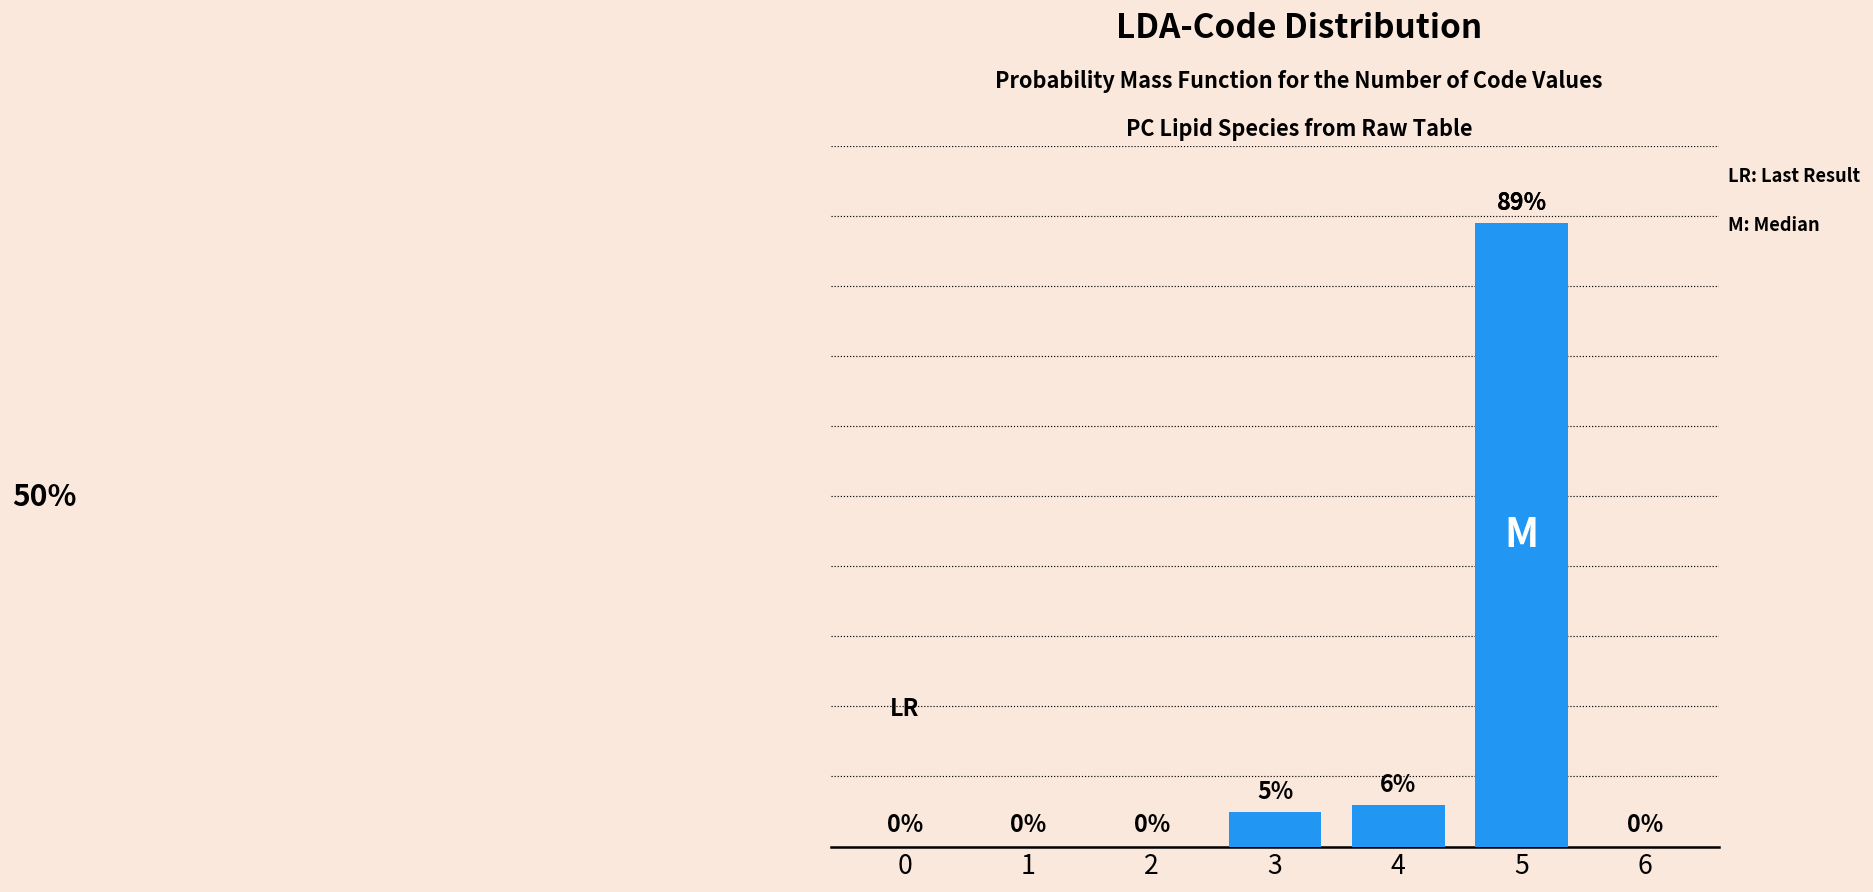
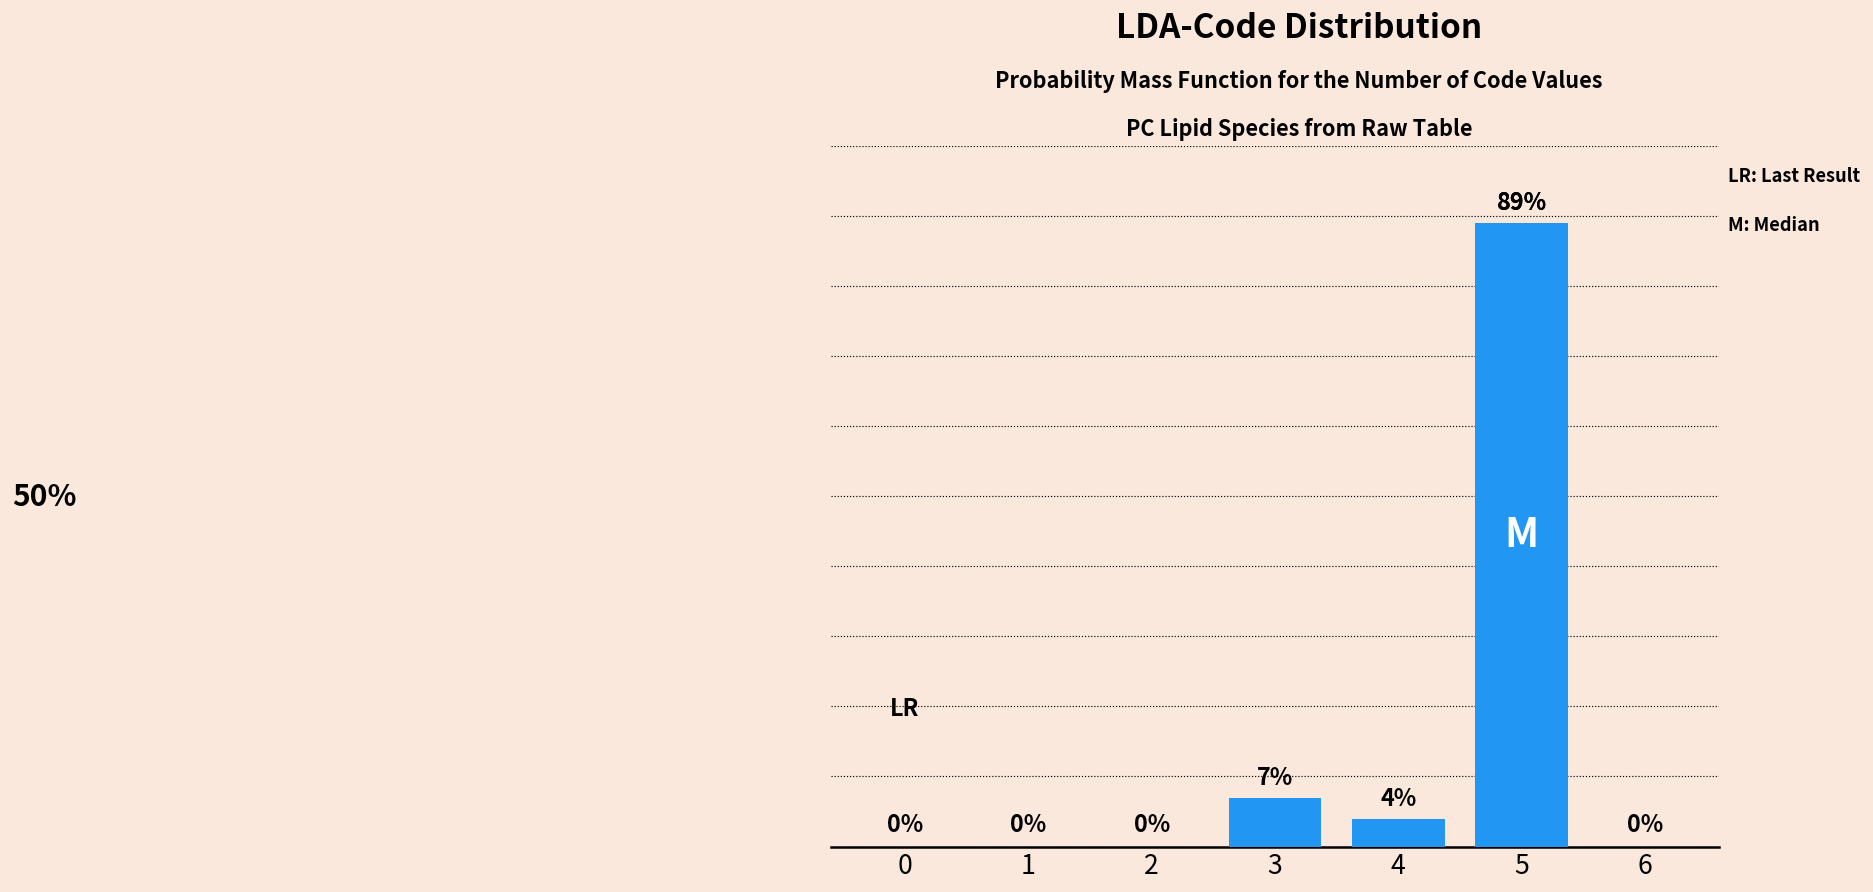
3: 5% -> 7%
4: 6% -> 4%
